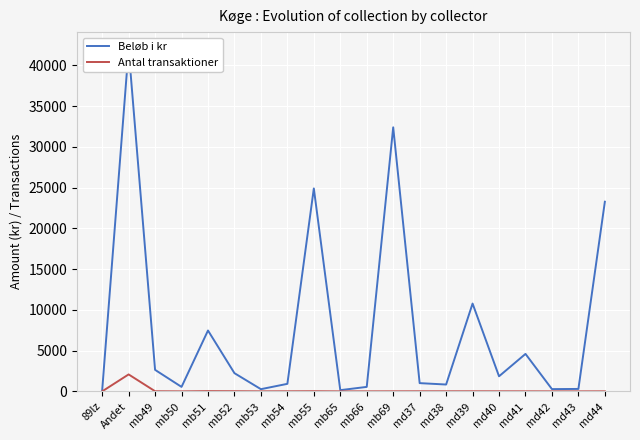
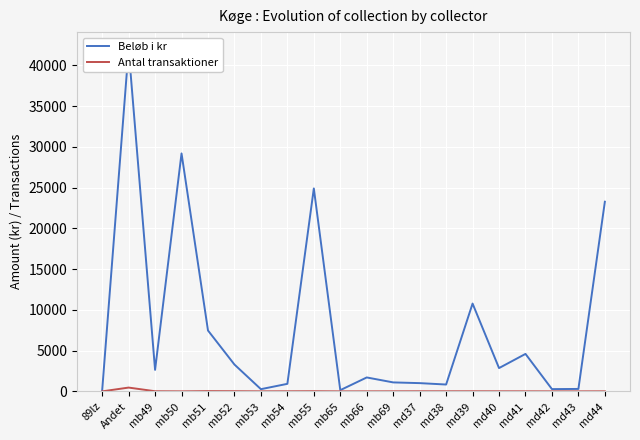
Antal transaktioner, Andet: 2000 -> 0
Beløb i kr, mb50: 1000 -> 29000
Beløb i kr, mb52: 2000 -> 3000
Beløb i kr, mb66: 1000 -> 2000
Beløb i kr, mb69: 32000 -> 1000
Beløb i kr, md40: 2000 -> 3000
